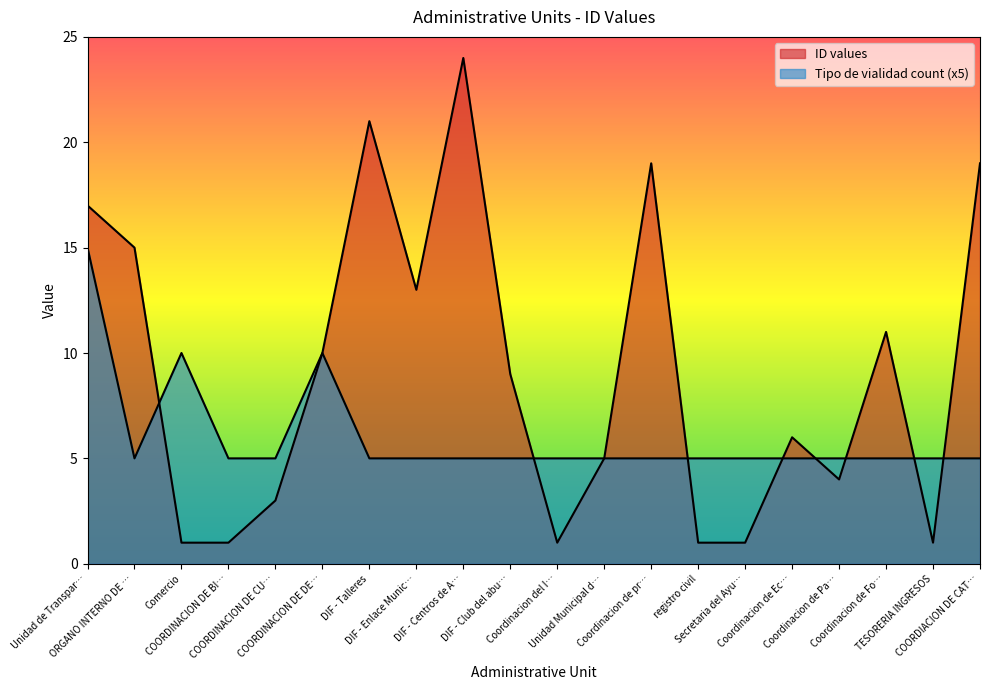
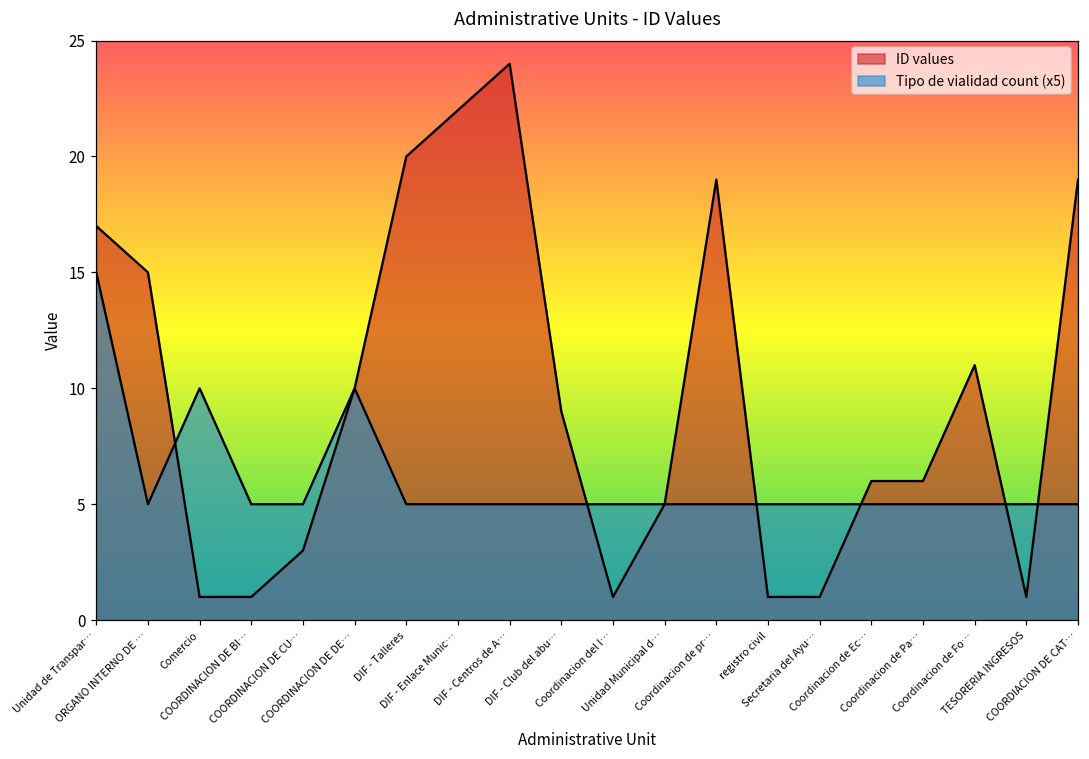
ID values, DIF - Talleres: 21 -> 20
ID values, DIF - Enlace Munic…: 13 -> 22
ID values, Coordinacion de Pa…: 4 -> 6
